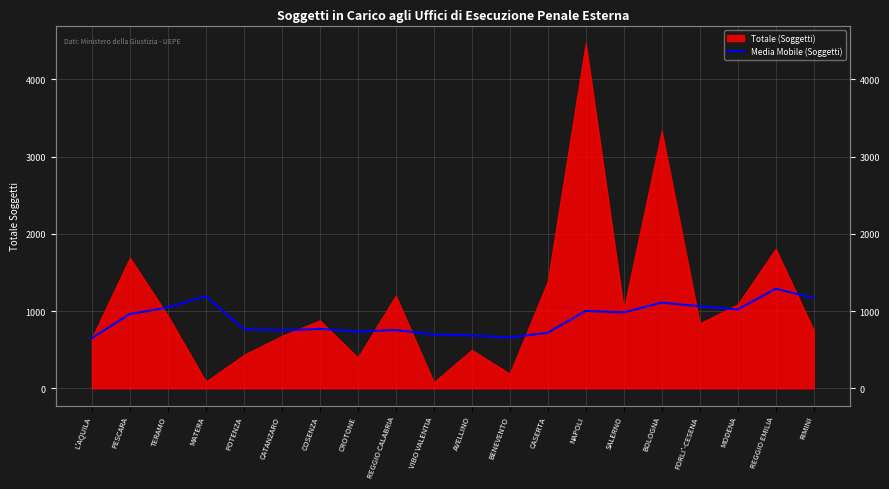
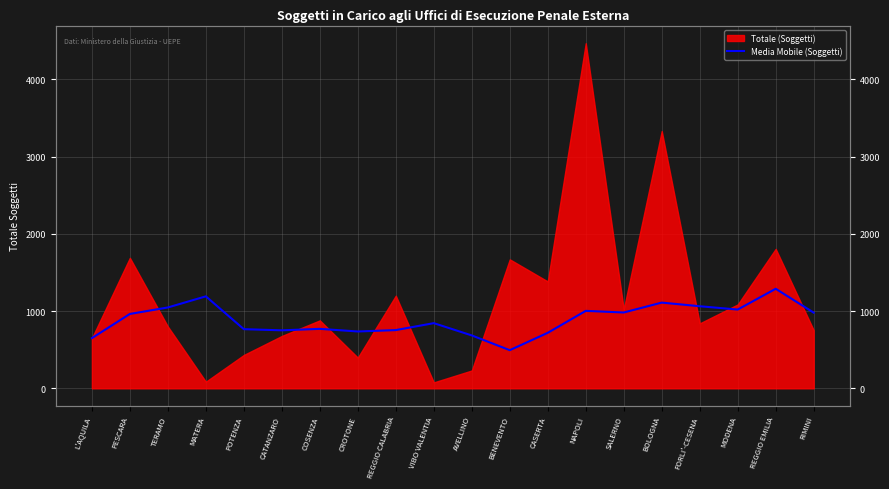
Totale (Soggetti), TERAMO: 900 -> 800
Media Mobile (Soggetti), VIBO VALENTIA: 700 -> 800
Totale (Soggetti), AVELLINO: 500 -> 200
Media Mobile (Soggetti), BENEVENTO: 700 -> 500
Totale (Soggetti), BENEVENTO: 200 -> 1700
Media Mobile (Soggetti), RIMINI: 1200 -> 1000
